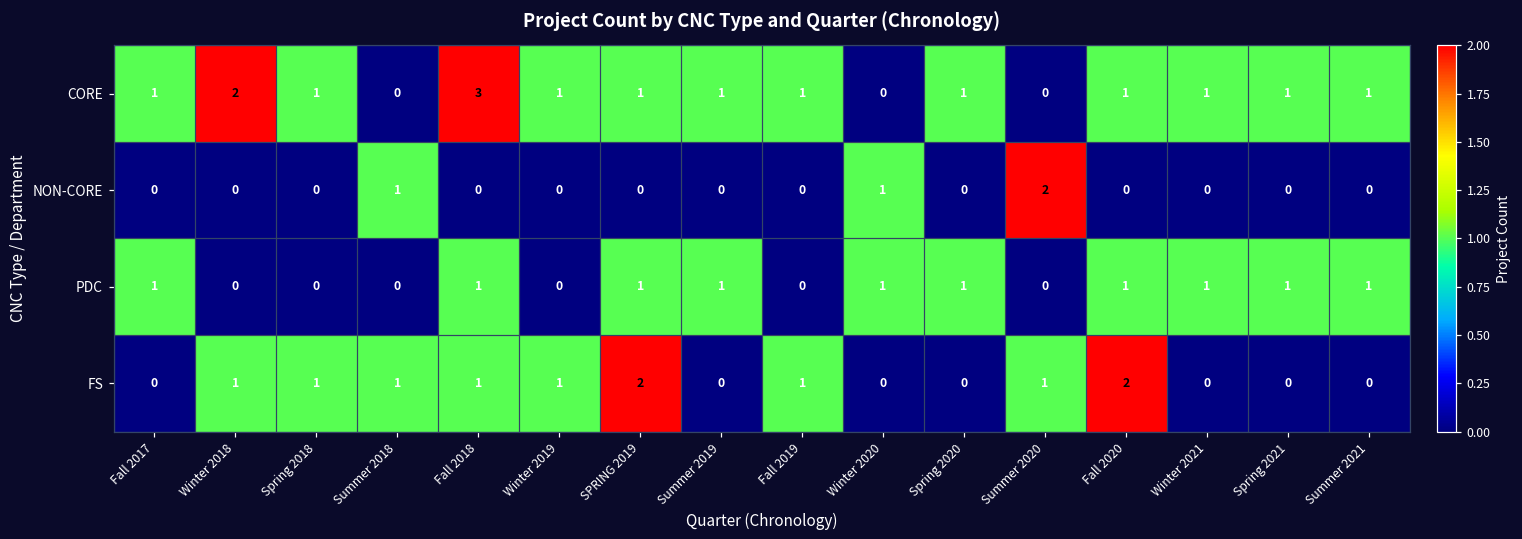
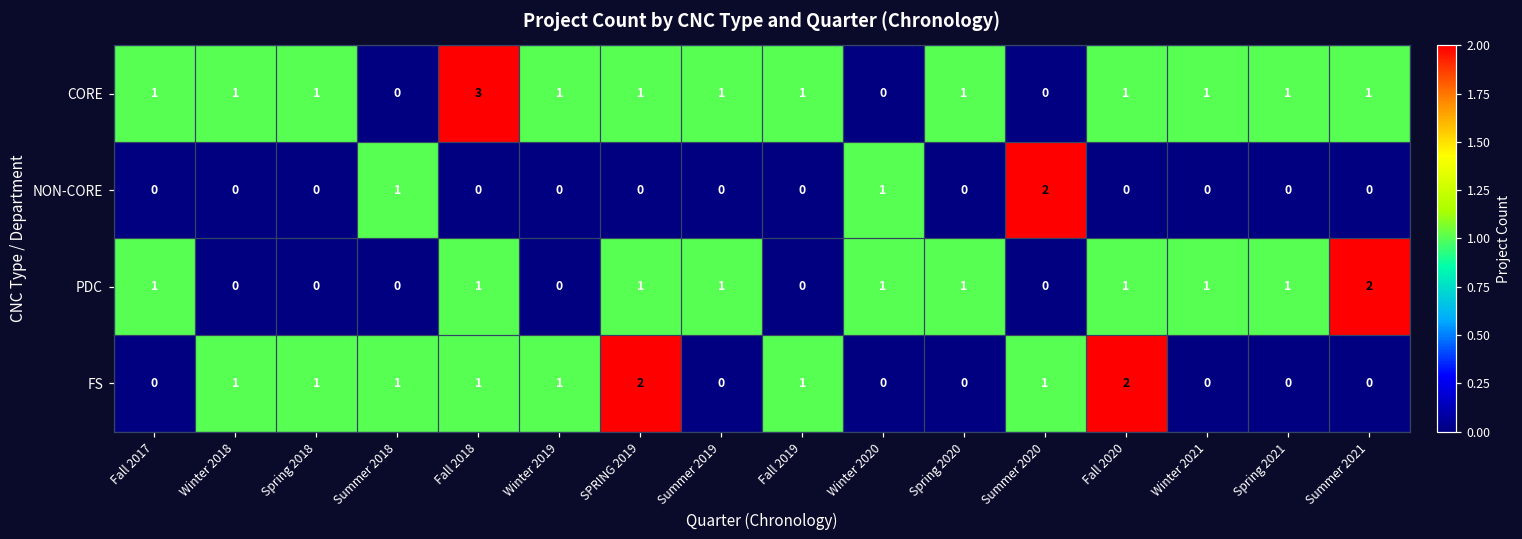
CORE, Winter 2018: 2 -> 1
PDC, Summer 2021: 1 -> 2
